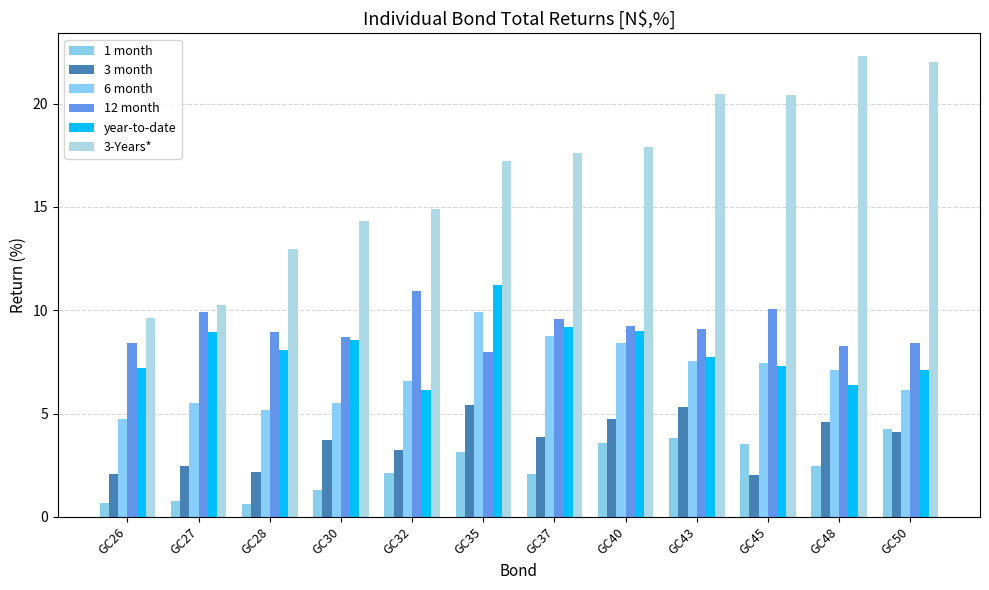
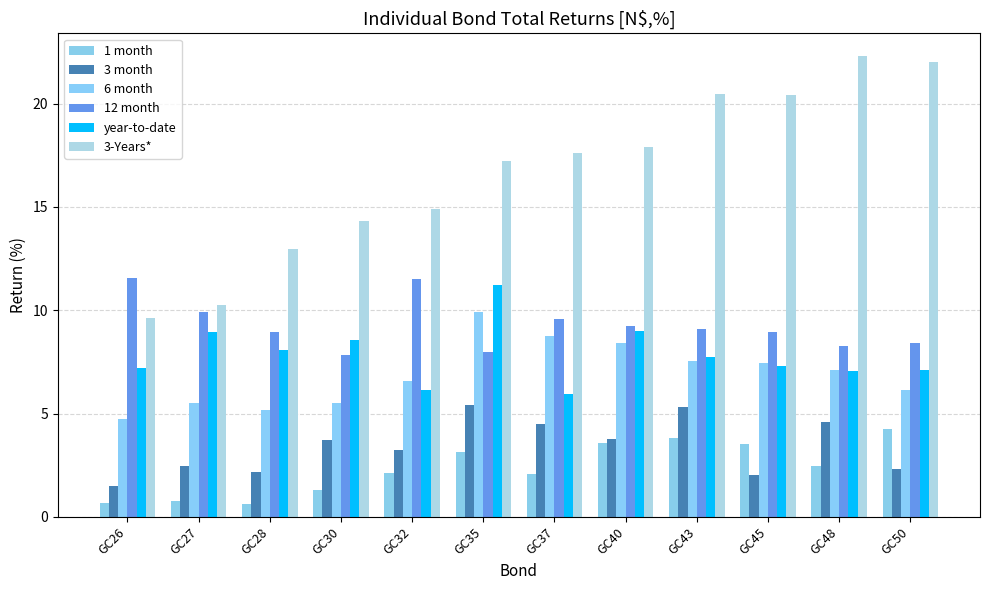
3 month, GC26: 2.1 -> 1.5
12 month, GC26: 8.4 -> 11.5
12 month, GC30: 8.7 -> 7.8
12 month, GC32: 10.9 -> 11.5
3 month, GC37: 3.9 -> 4.5
year-to-date, GC37: 9.2 -> 6.0
3 month, GC40: 4.7 -> 3.8
12 month, GC45: 10.1 -> 9.0
year-to-date, GC48: 6.4 -> 7.1
3 month, GC50: 4.1 -> 2.3
